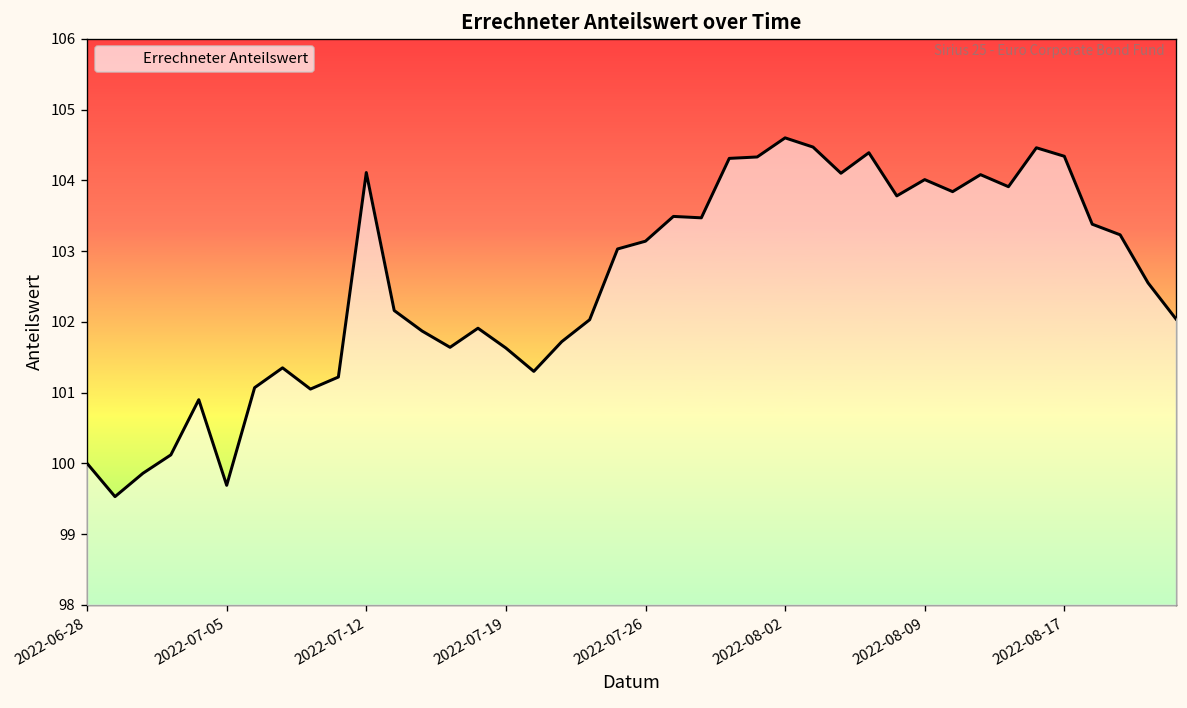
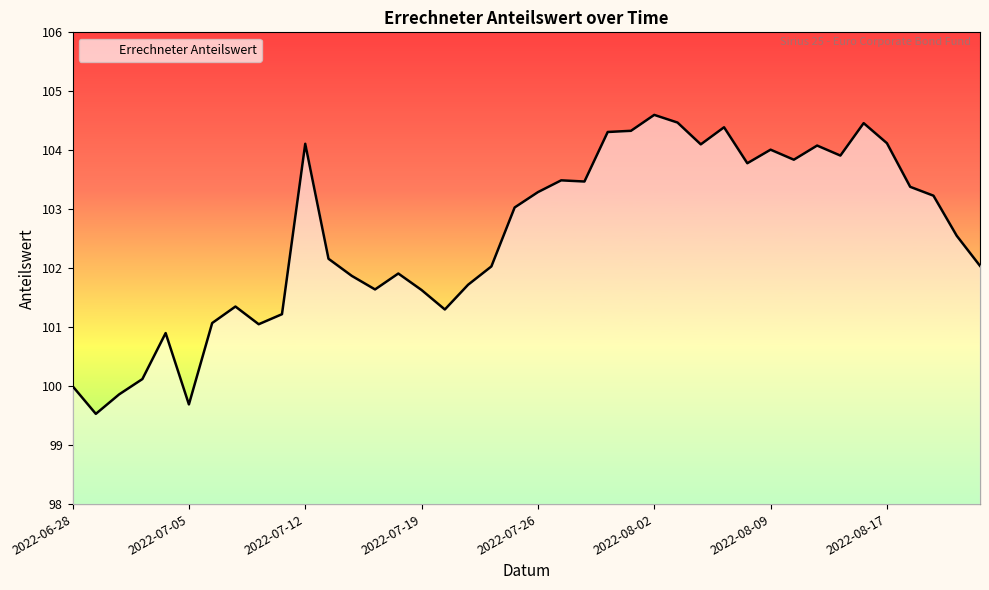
2022-07-26: 103.1 -> 103.3
2022-08-17: 104.3 -> 104.1
